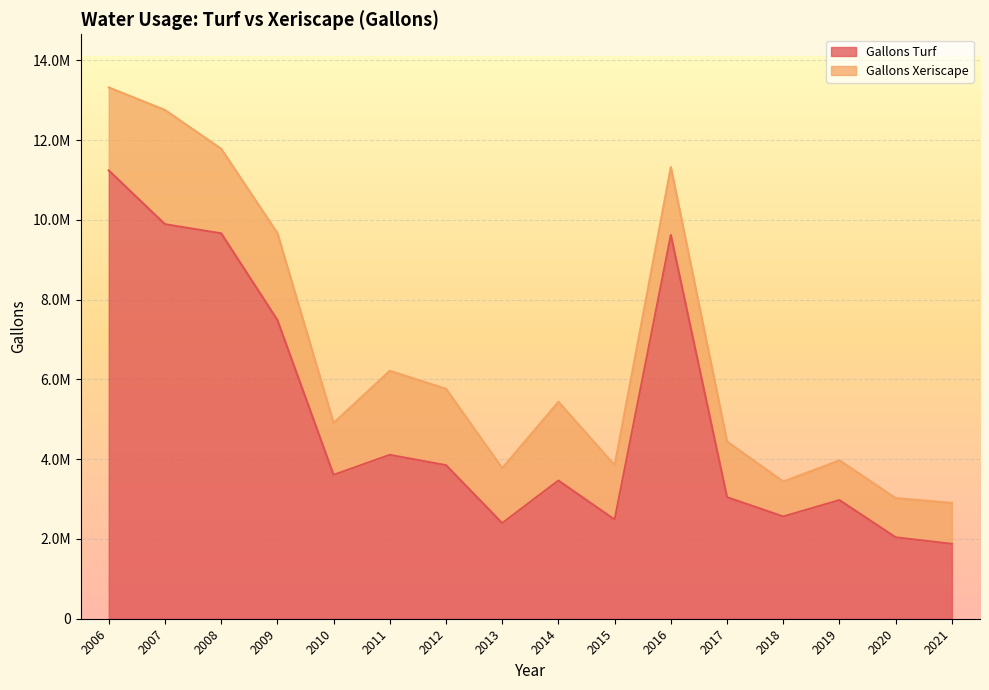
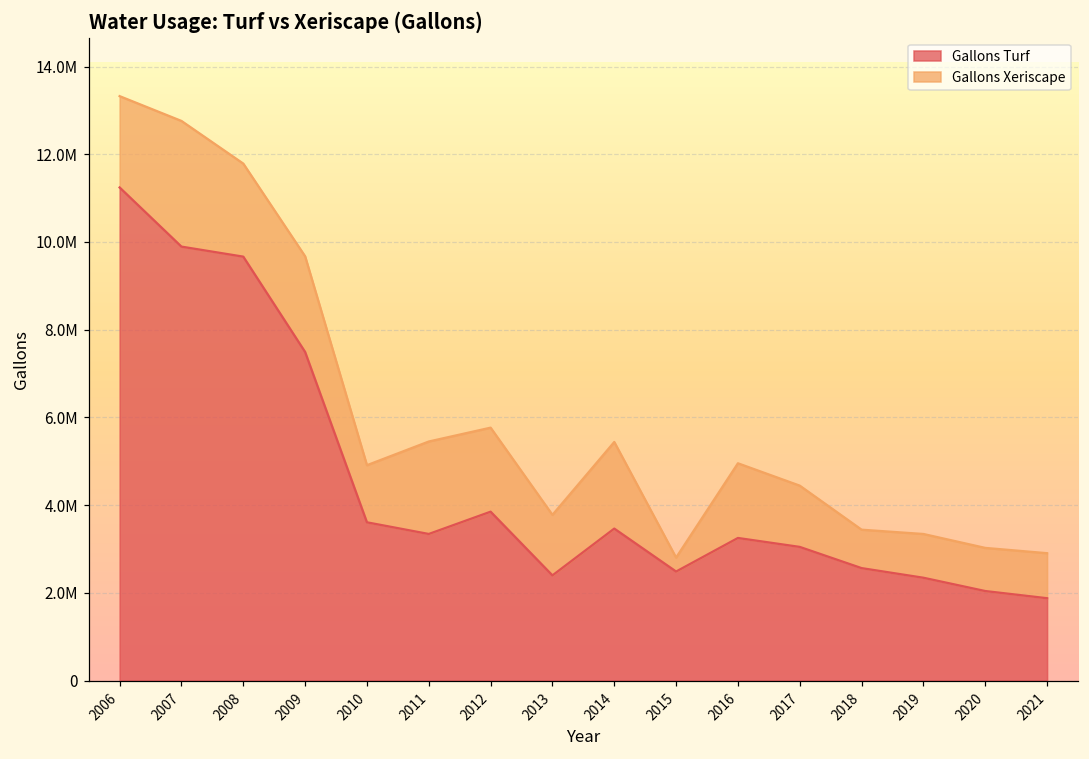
Gallons Turf, 2011: 4100000 -> 3300000
Gallons Xeriscape, 2015: 1400000 -> 300000
Gallons Turf, 2016: 9600000 -> 3300000
Gallons Turf, 2019: 3000000 -> 2300000
